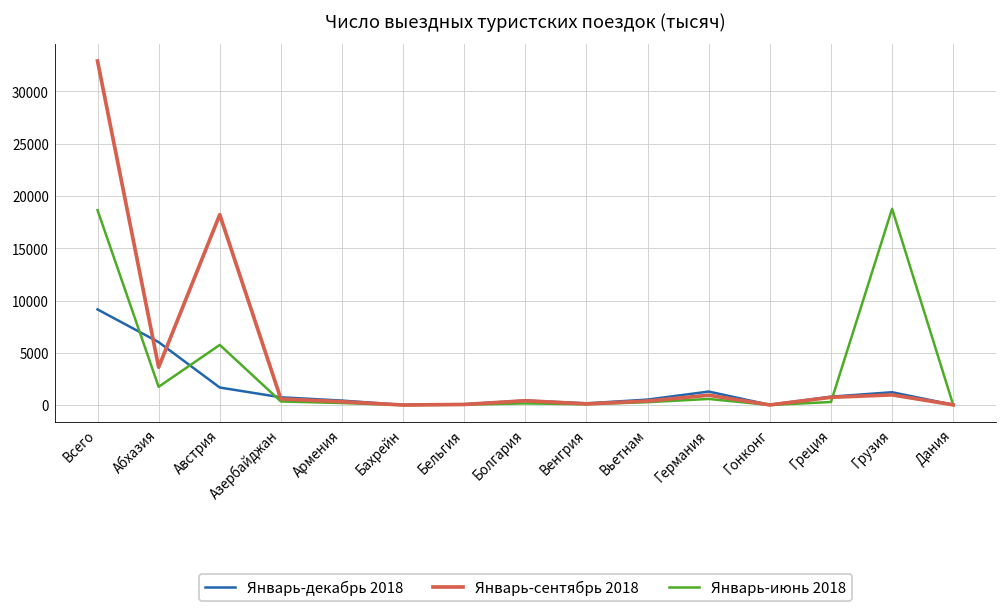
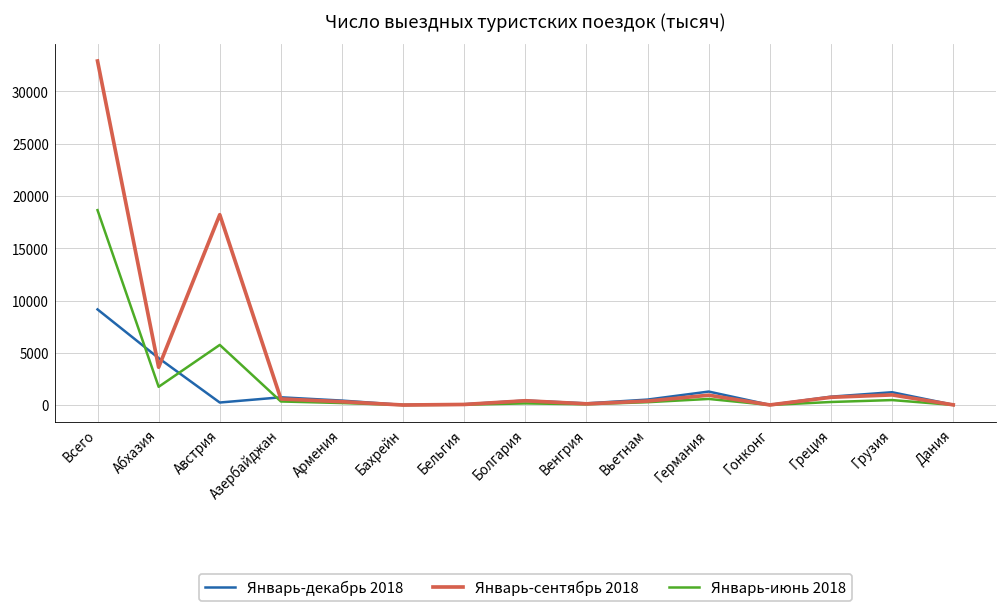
Январь-декабрь 2018, Абхазия: 6000 -> 4000
Январь-декабрь 2018, Австрия: 2000 -> 0
Январь-июнь 2018, Грузия: 19000 -> 0
